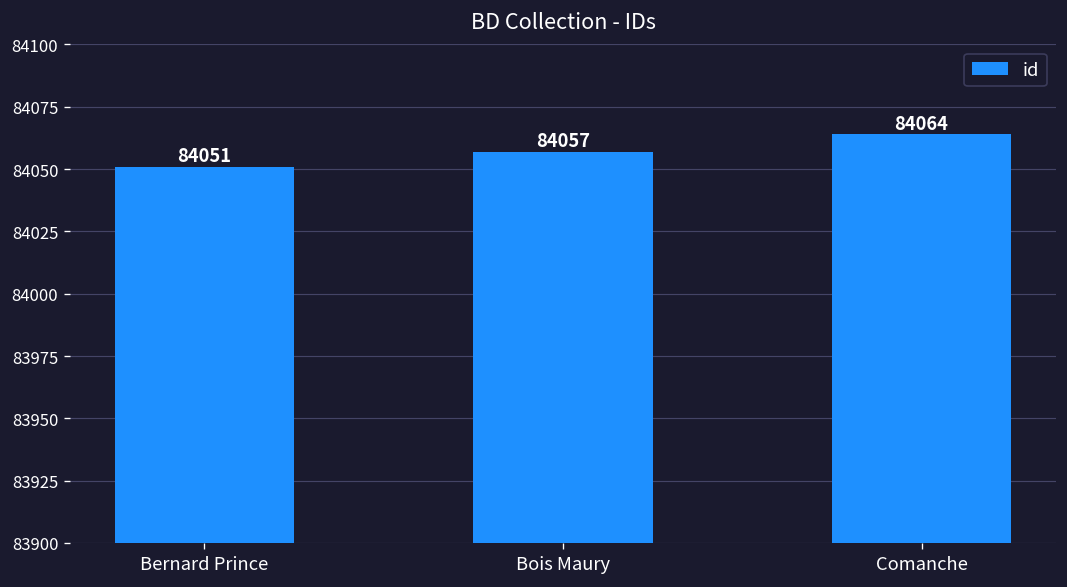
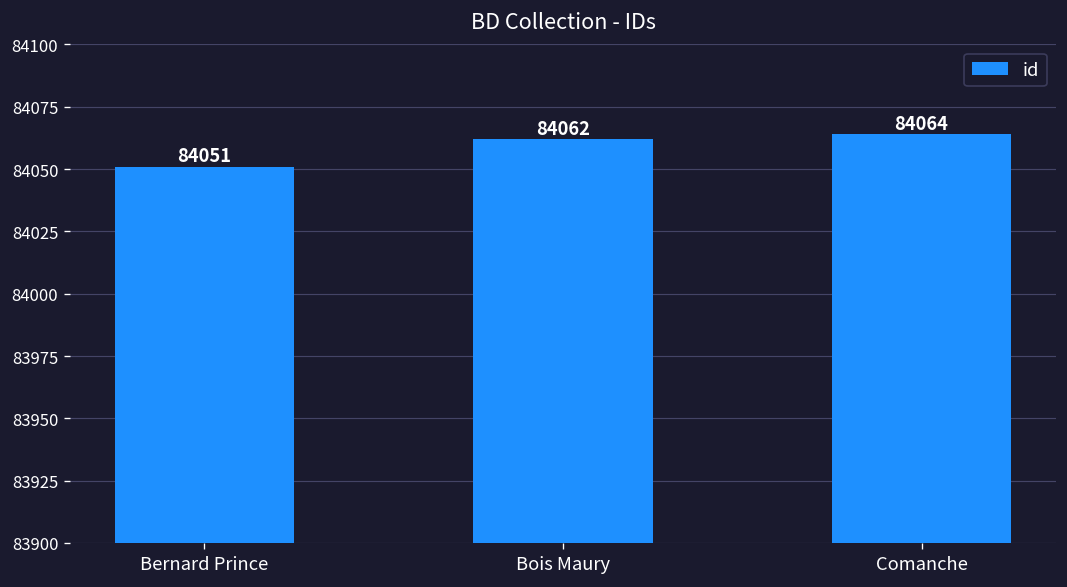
Bois Maury: 84057 -> 84062
